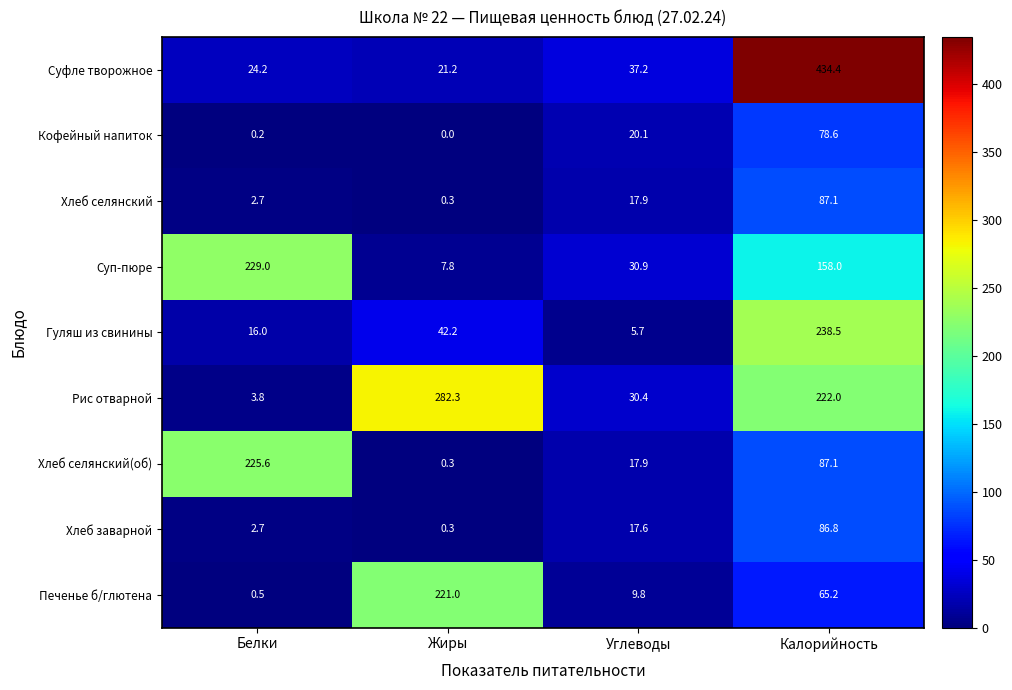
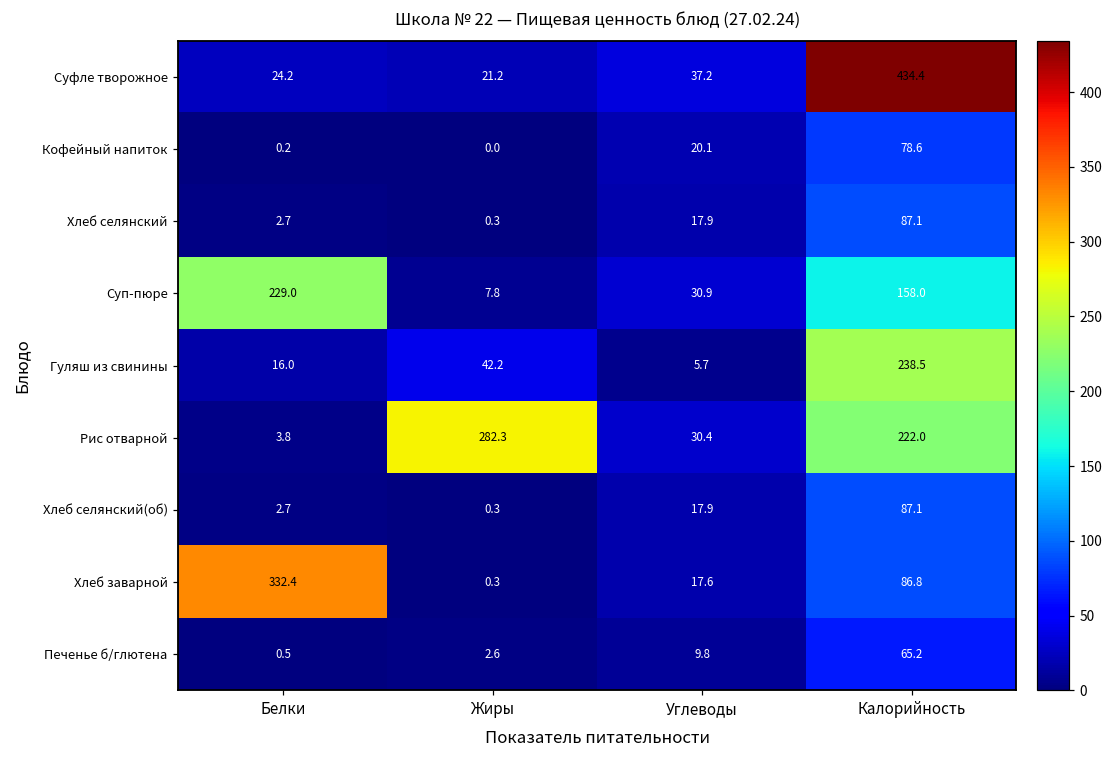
Хлеб селянский(об), Белки: 225.6 -> 2.7
Хлеб заварной, Белки: 2.7 -> 332.4
Печенье б/глютена, Жиры: 221.0 -> 2.6
